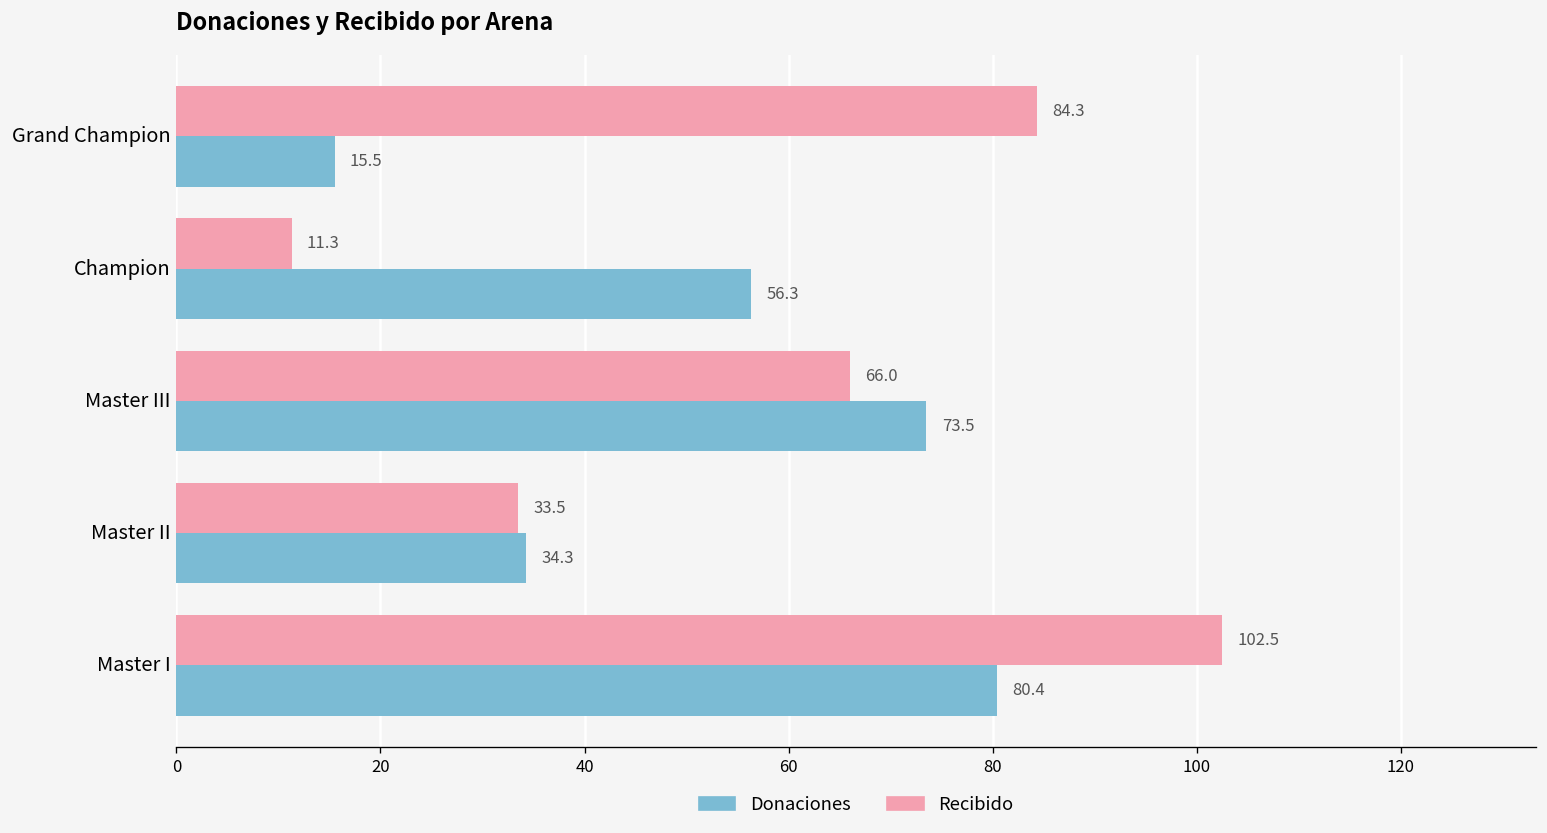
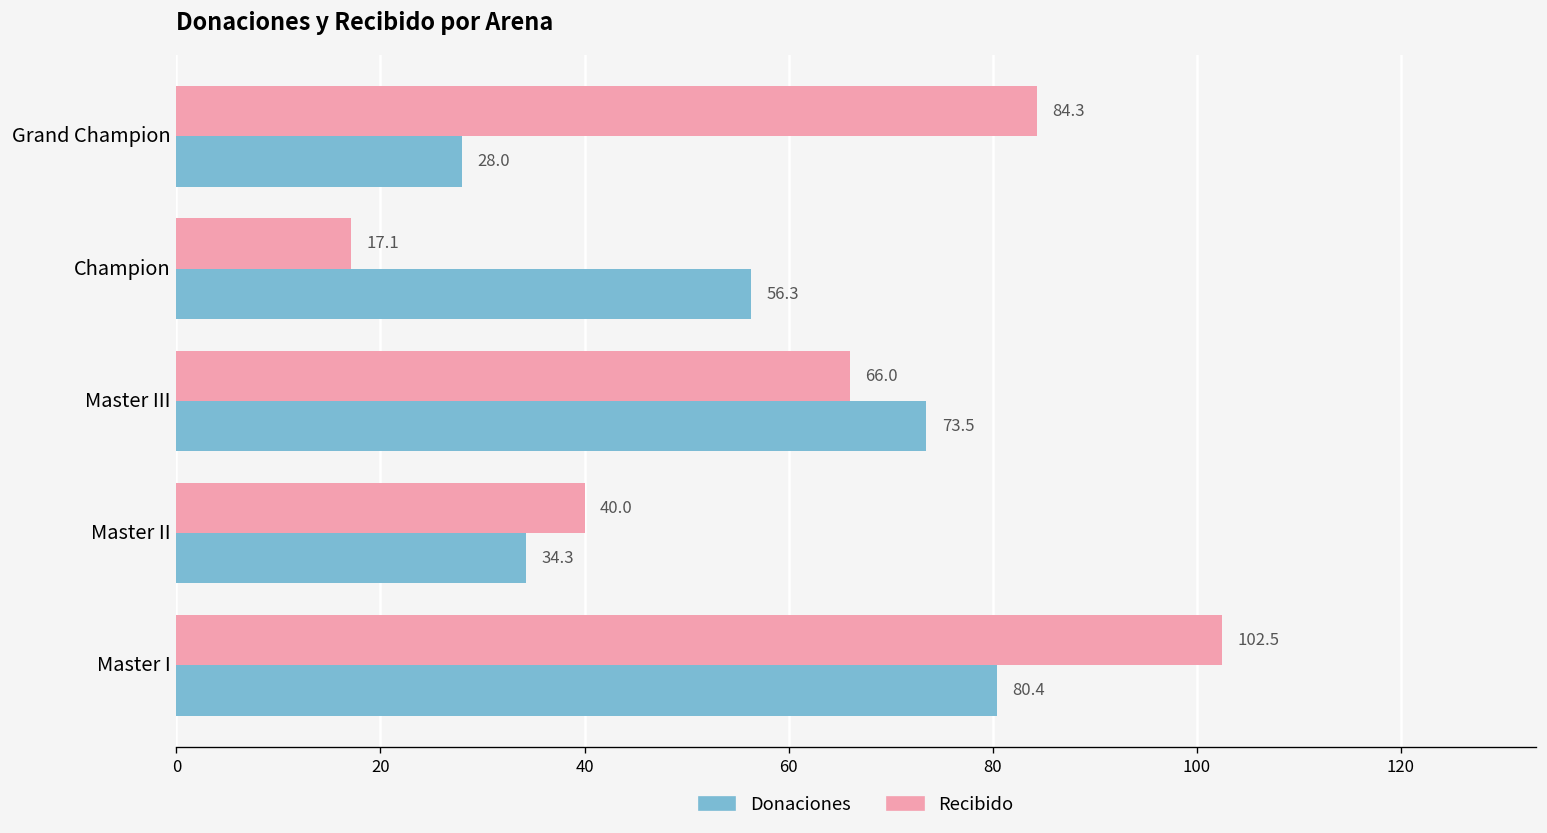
Donaciones, Grand Champion: 15.5 -> 28.0
Recibido, Champion: 11.3 -> 17.1
Recibido, Master II: 33.5 -> 40.0
